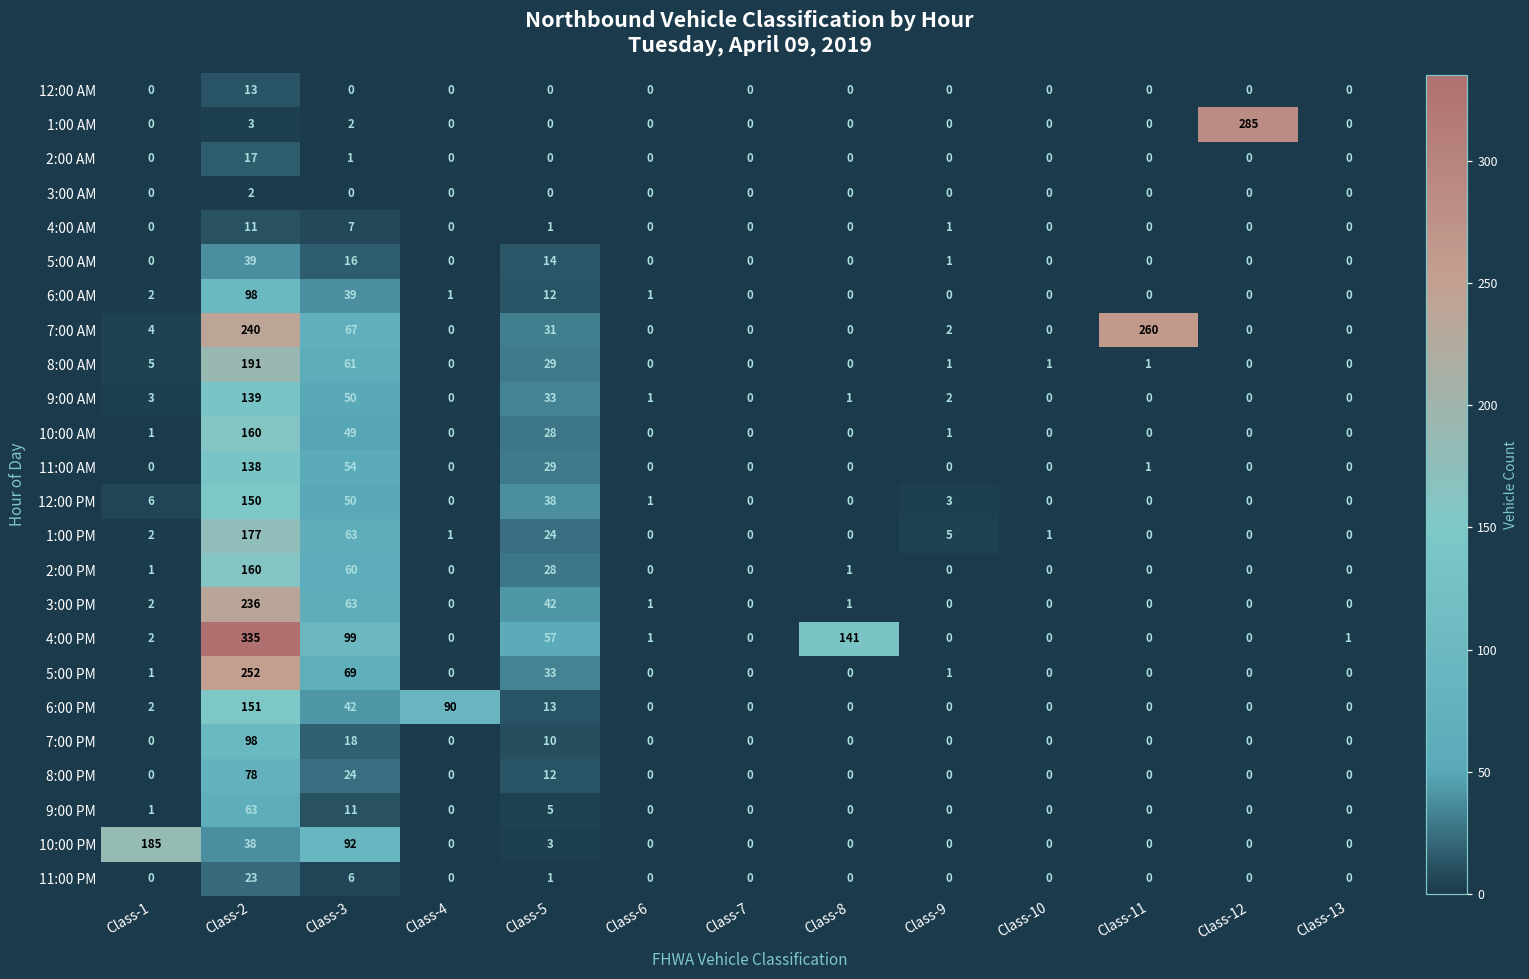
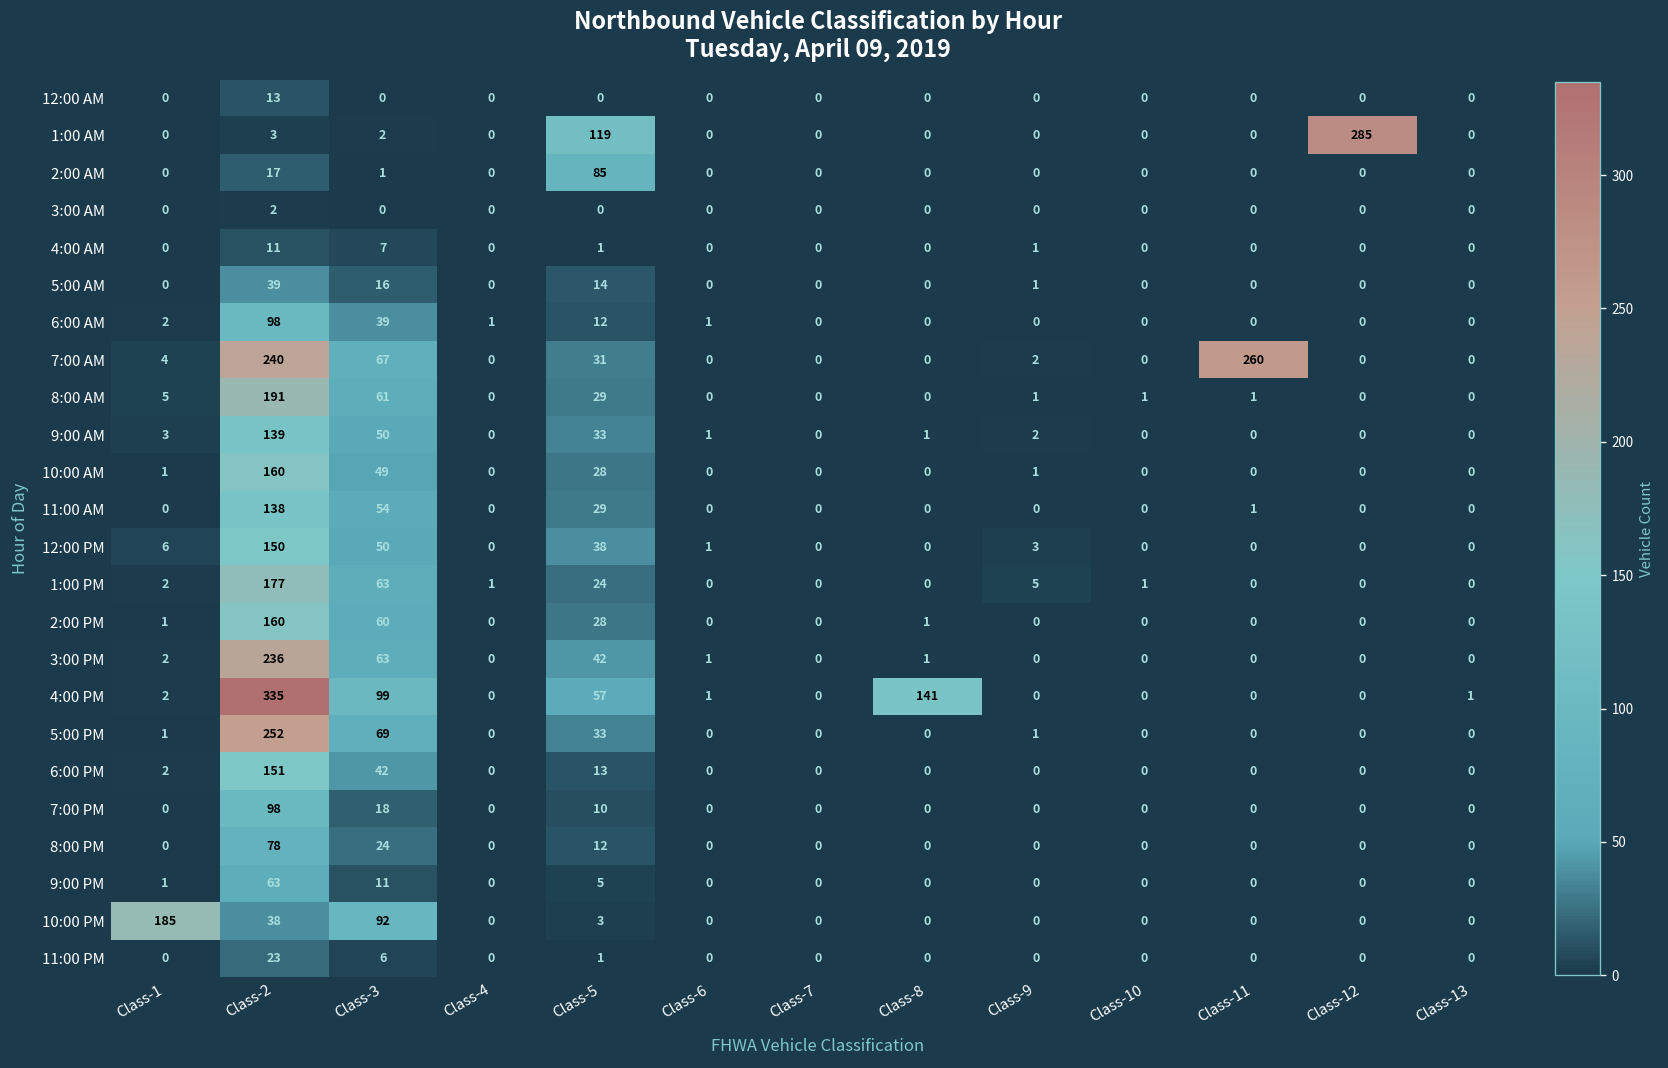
1:00 AM, Class-5: 0 -> 119
2:00 AM, Class-5: 0 -> 85
6:00 PM, Class-4: 90 -> 0
